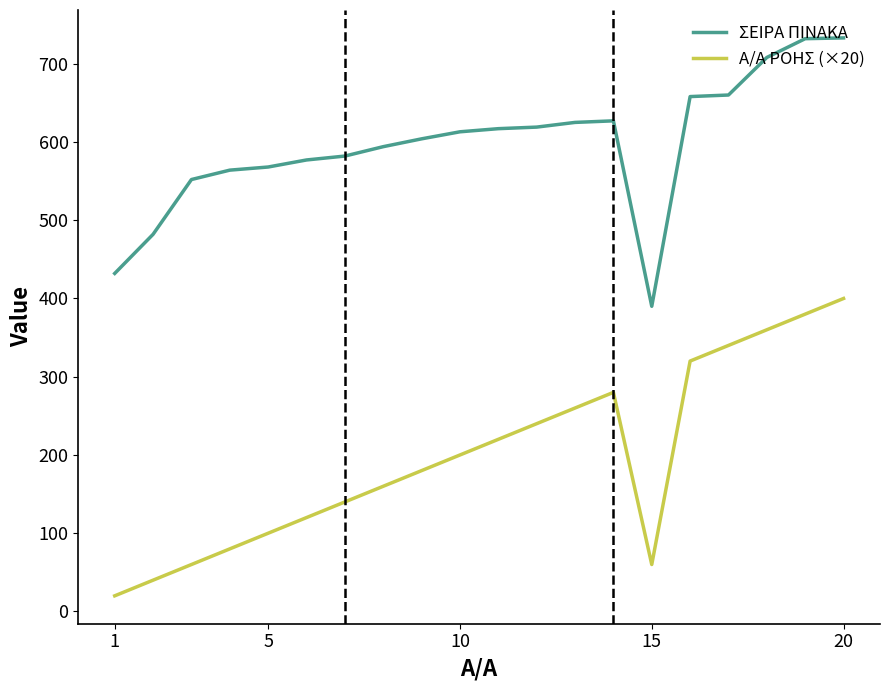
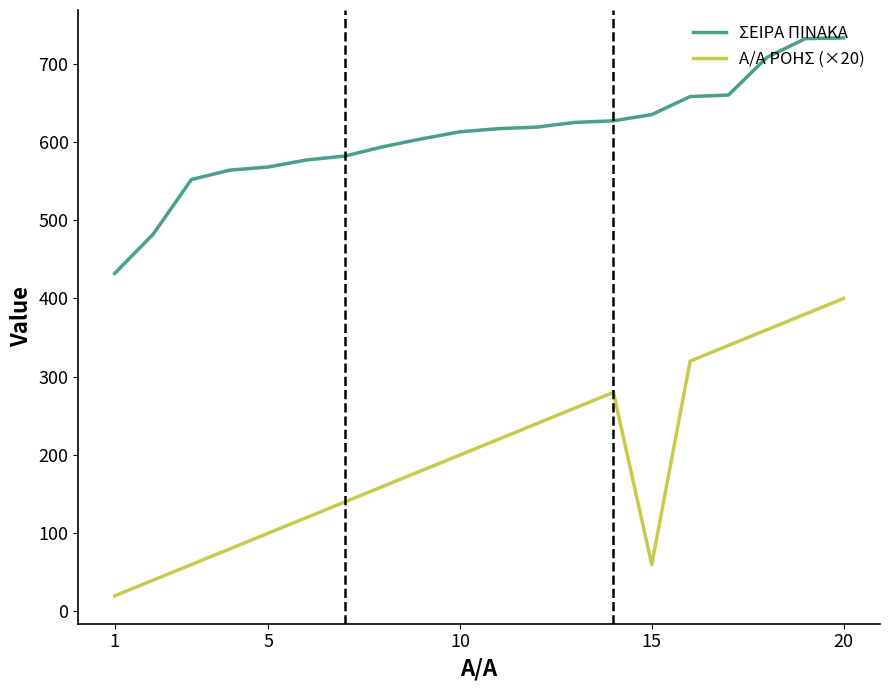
ΣΕΙΡΑ ΠΙΝΑΚΑ, 15: 390 -> 640
